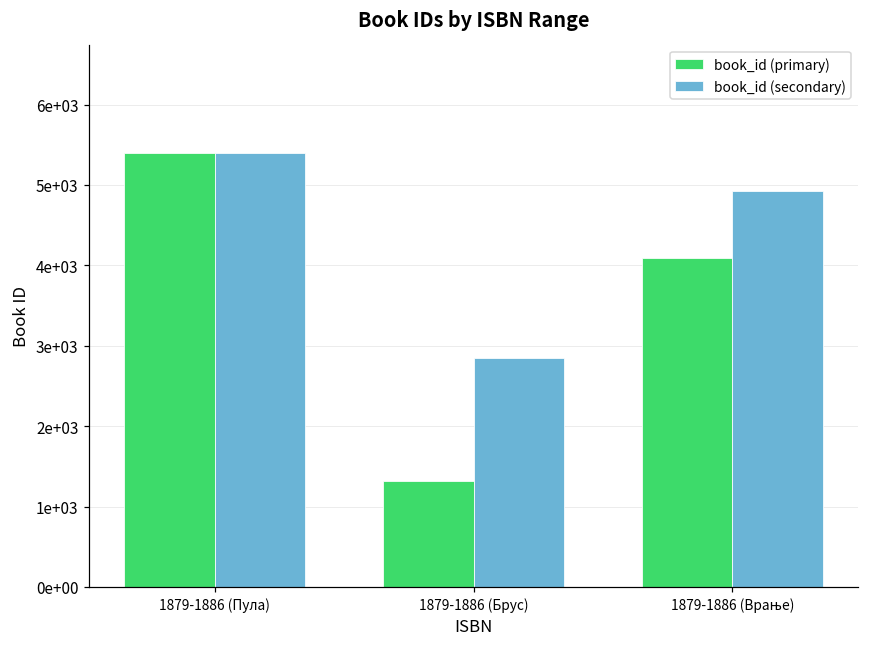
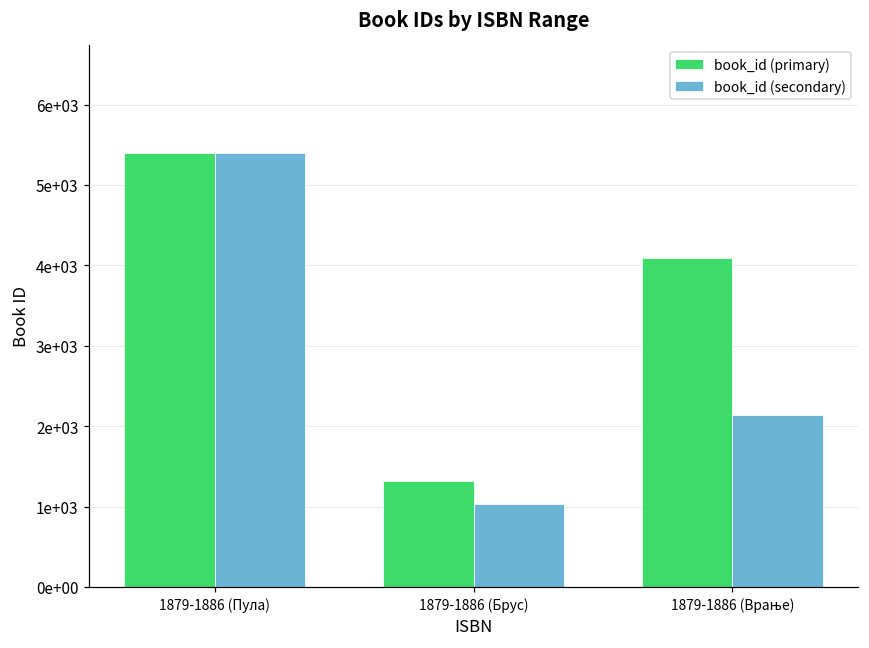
book_id (secondary), 1879-1886 (Брус): 2800 -> 1000
book_id (secondary), 1879-1886 (Врање): 4900 -> 2100
